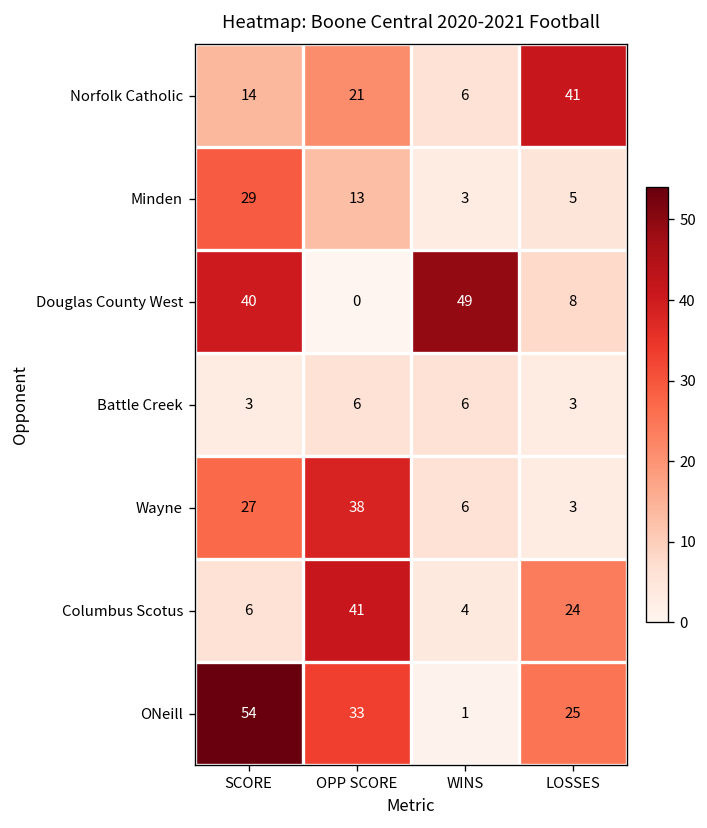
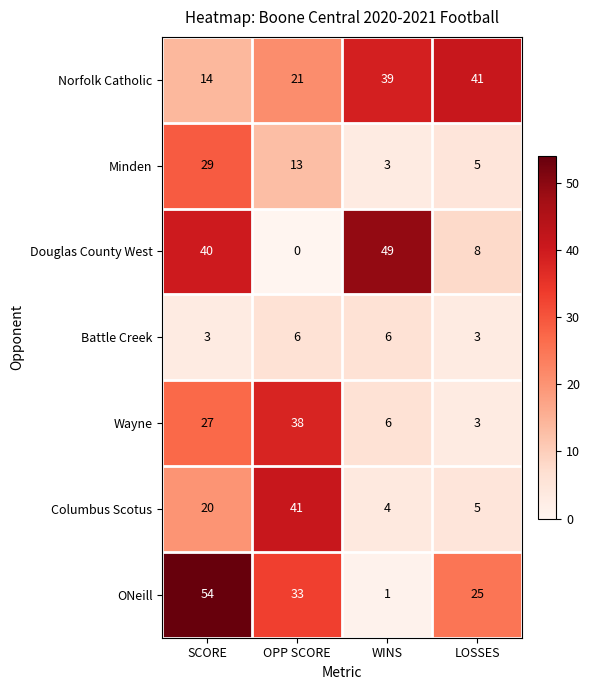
Norfolk Catholic, WINS: 6 -> 39
Columbus Scotus, SCORE: 6 -> 20
Columbus Scotus, LOSSES: 24 -> 5
